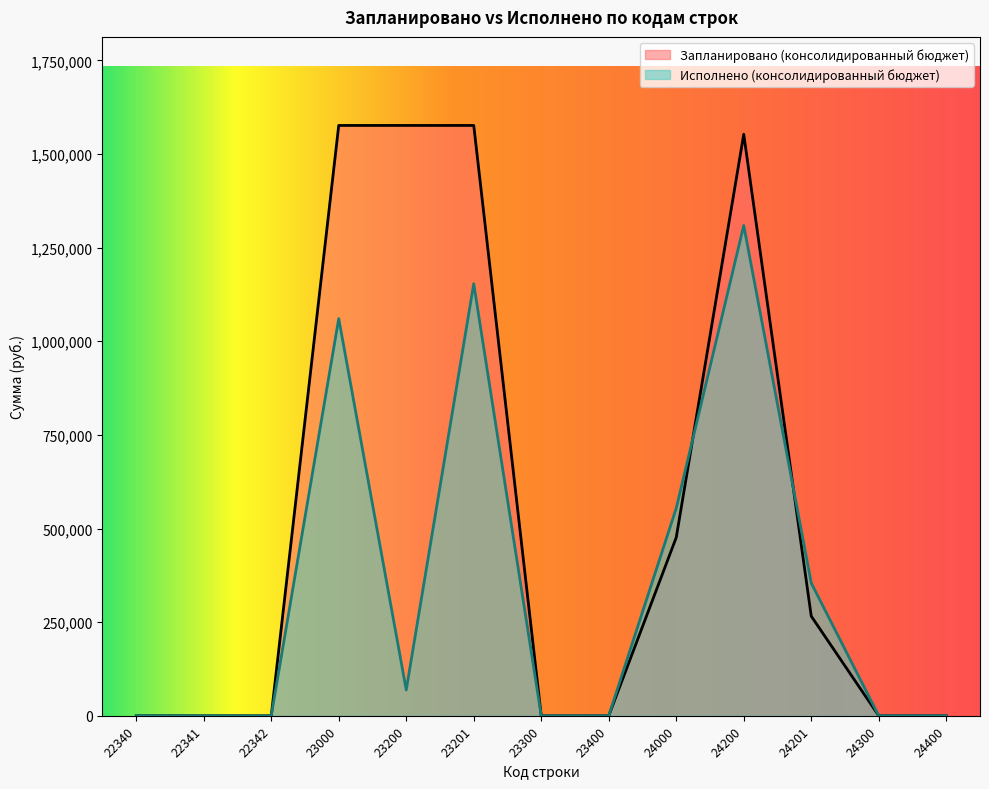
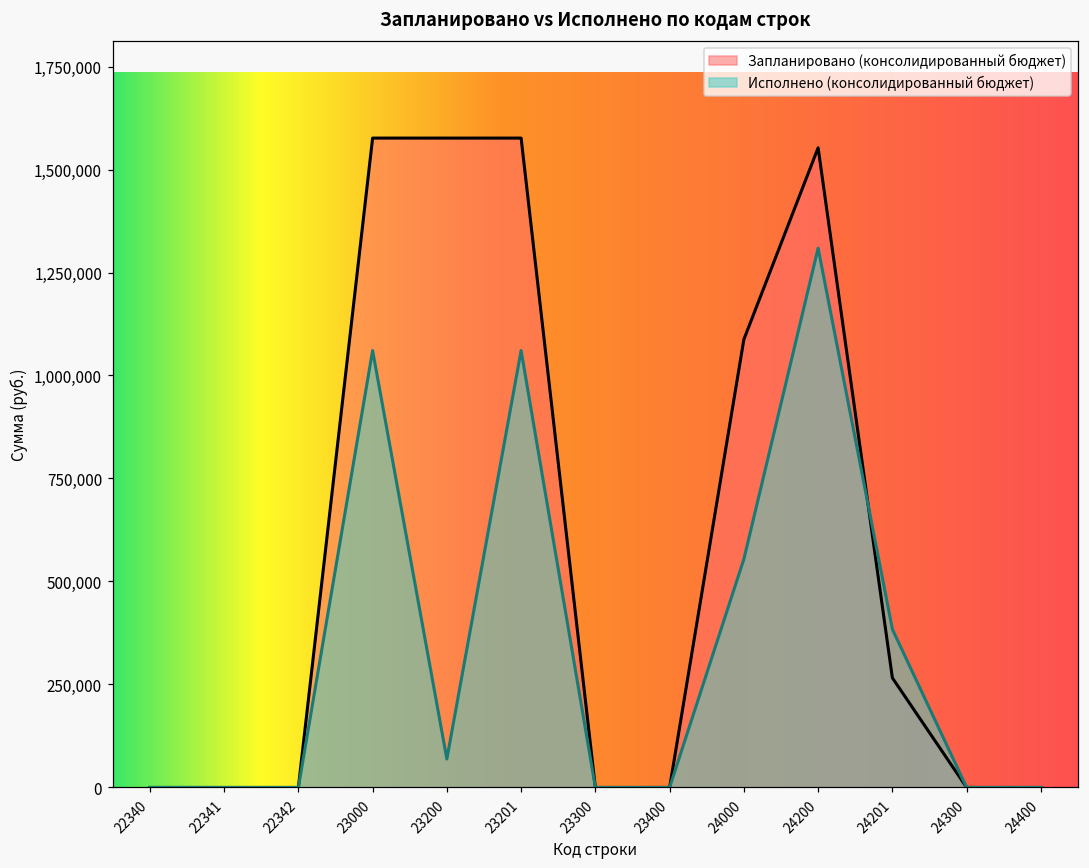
Исполнено (консолидированный бюджет), 23201: 1,150,000 -> 1,060,000
Запланировано (консолидированный бюджет), 24000: 480,000 -> 1,090,000
Исполнено (консолидированный бюджет), 24201: 350,000 -> 380,000
